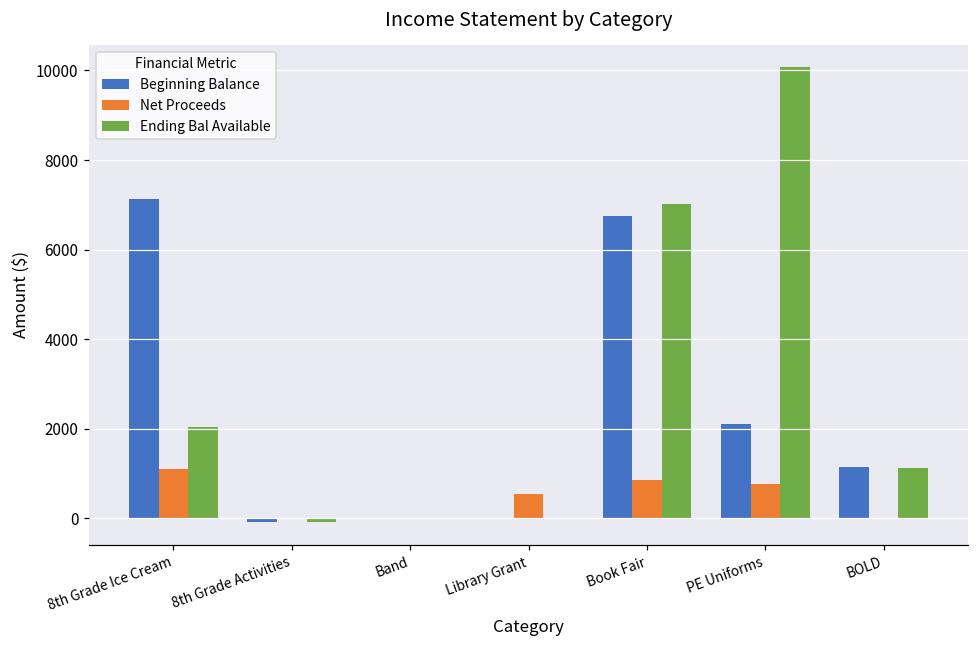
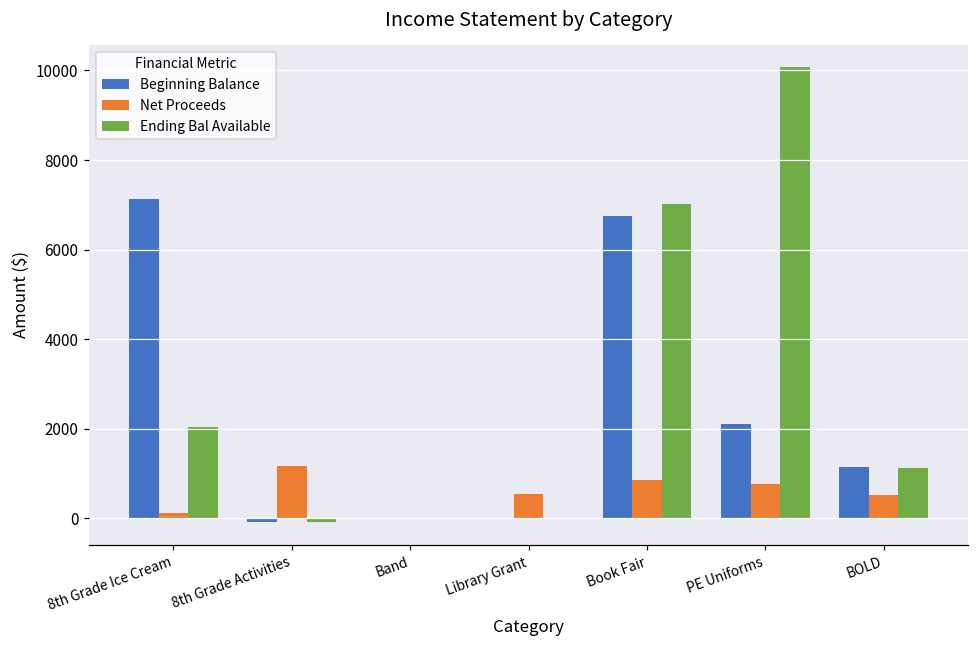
Net Proceeds, 8th Grade Ice Cream: 1100 -> 100
Net Proceeds, 8th Grade Activities: 0 -> 1200
Net Proceeds, BOLD: 0 -> 500
